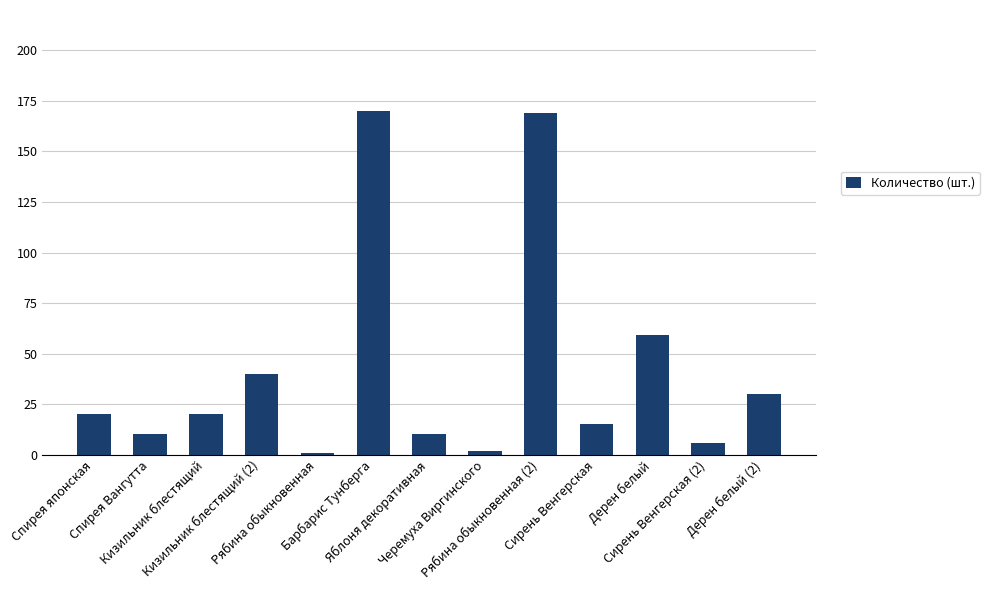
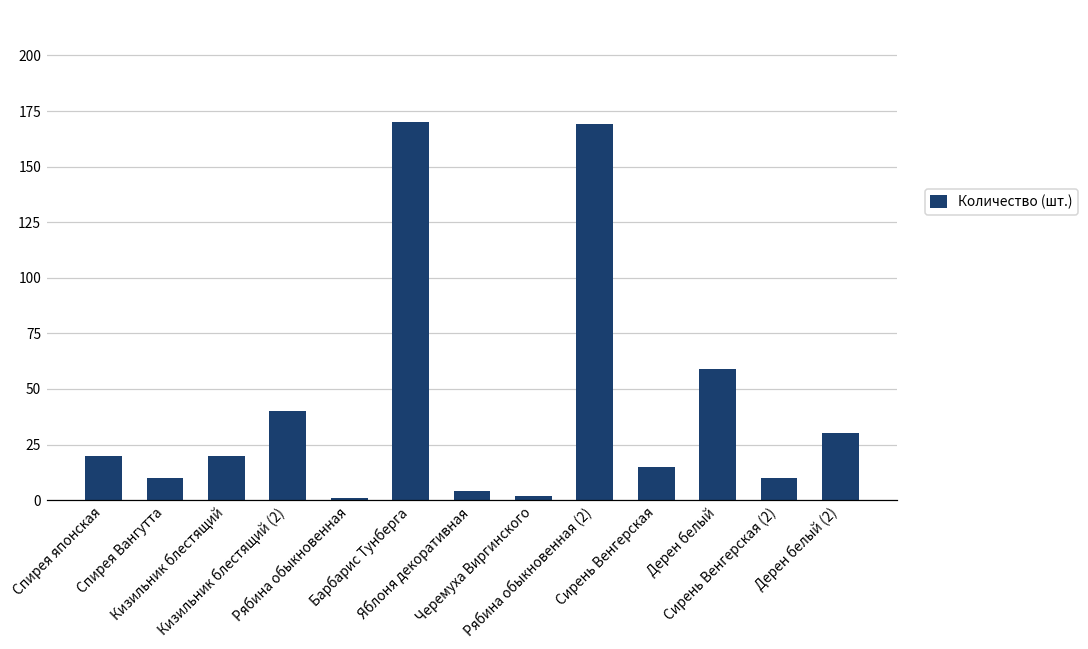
Яблоня декоративная: 10 -> 4
Сирень Венгерская (2): 6 -> 10
